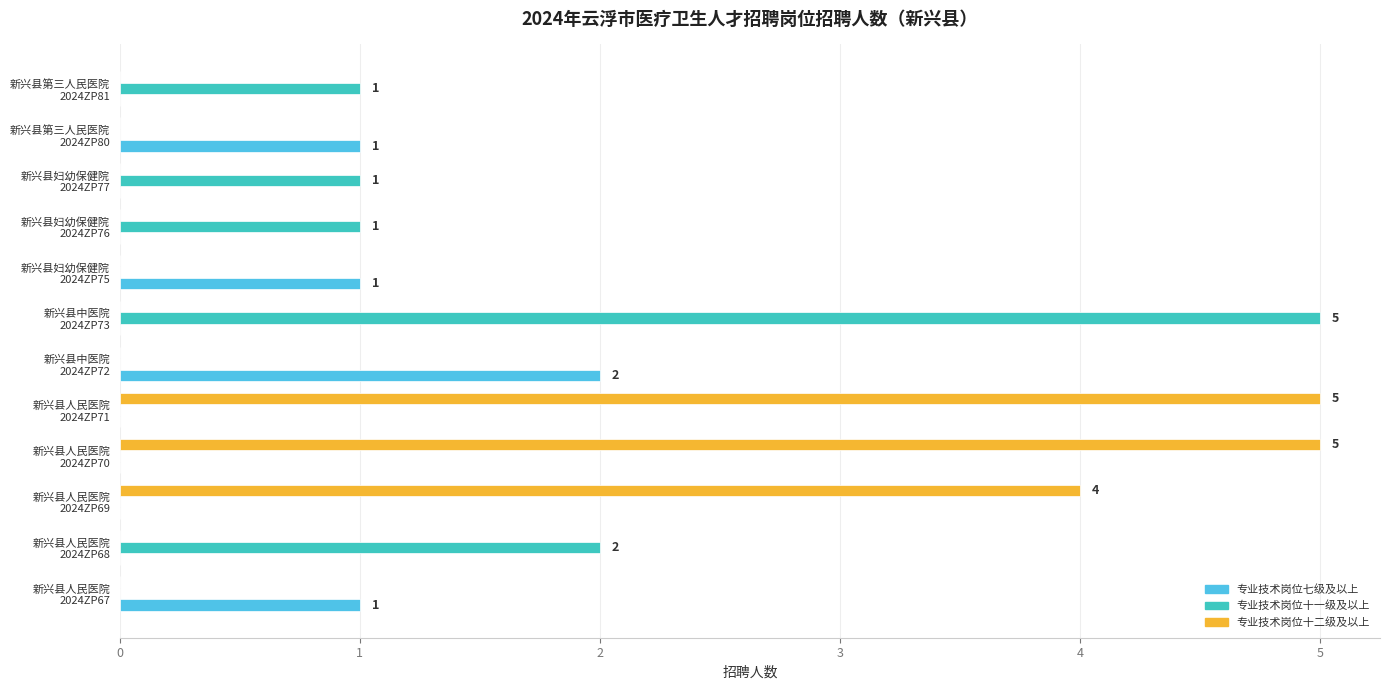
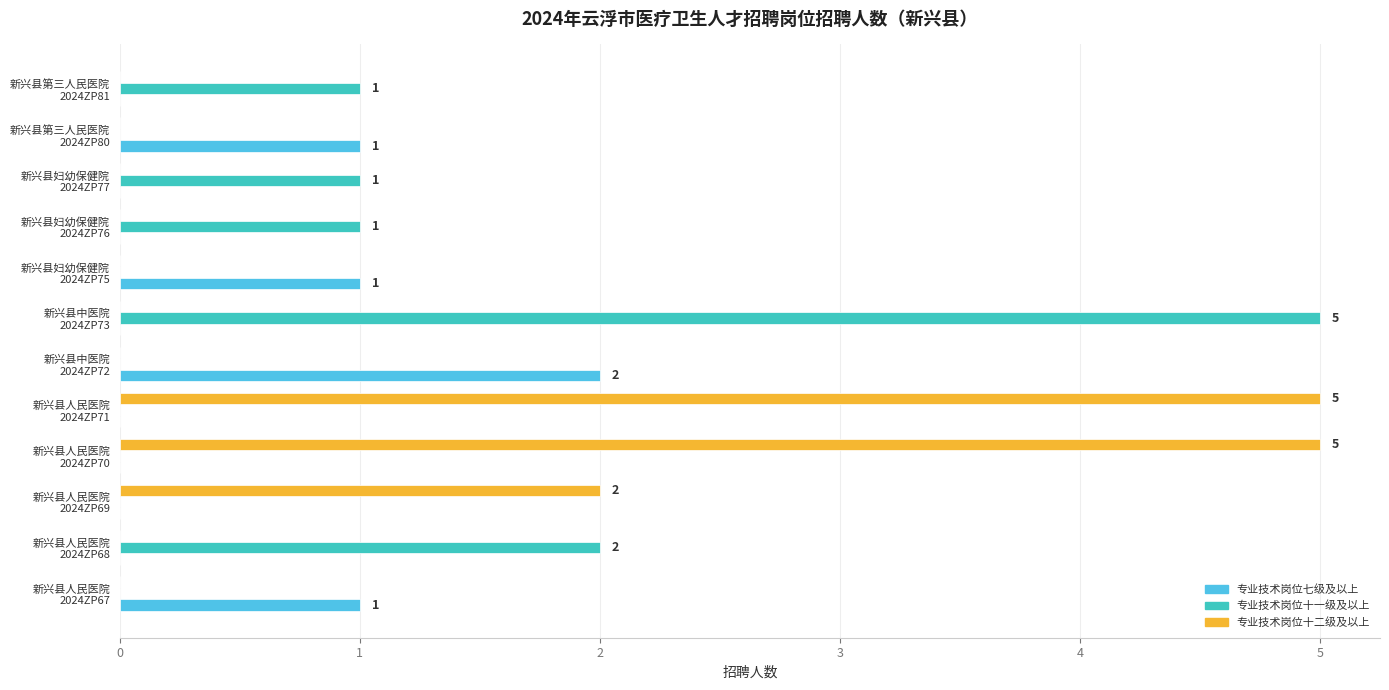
专业技术岗位十二级及以上, 新兴县人民医院 2024ZP69: 4 -> 2
